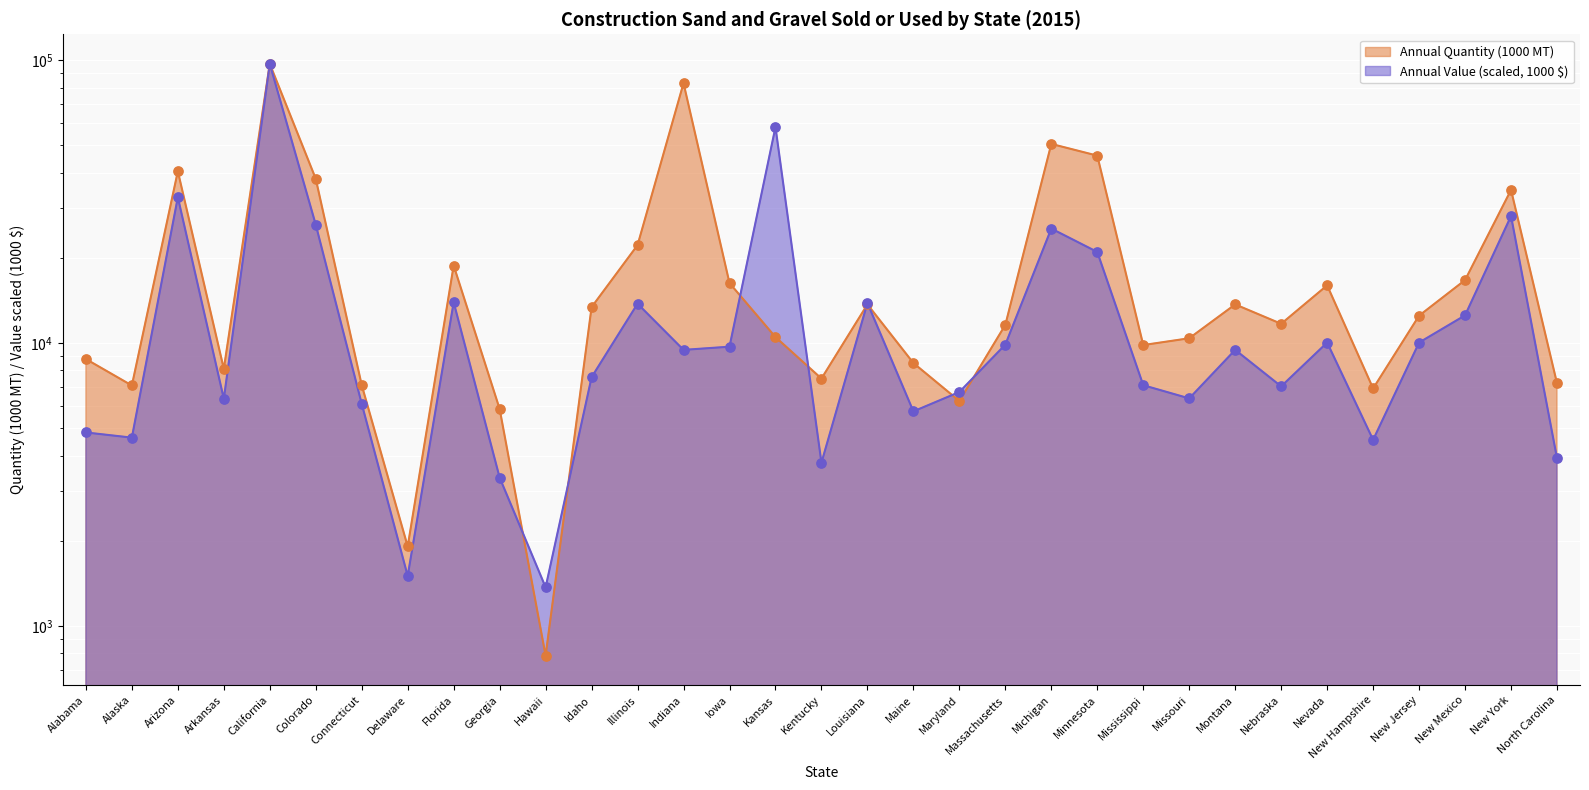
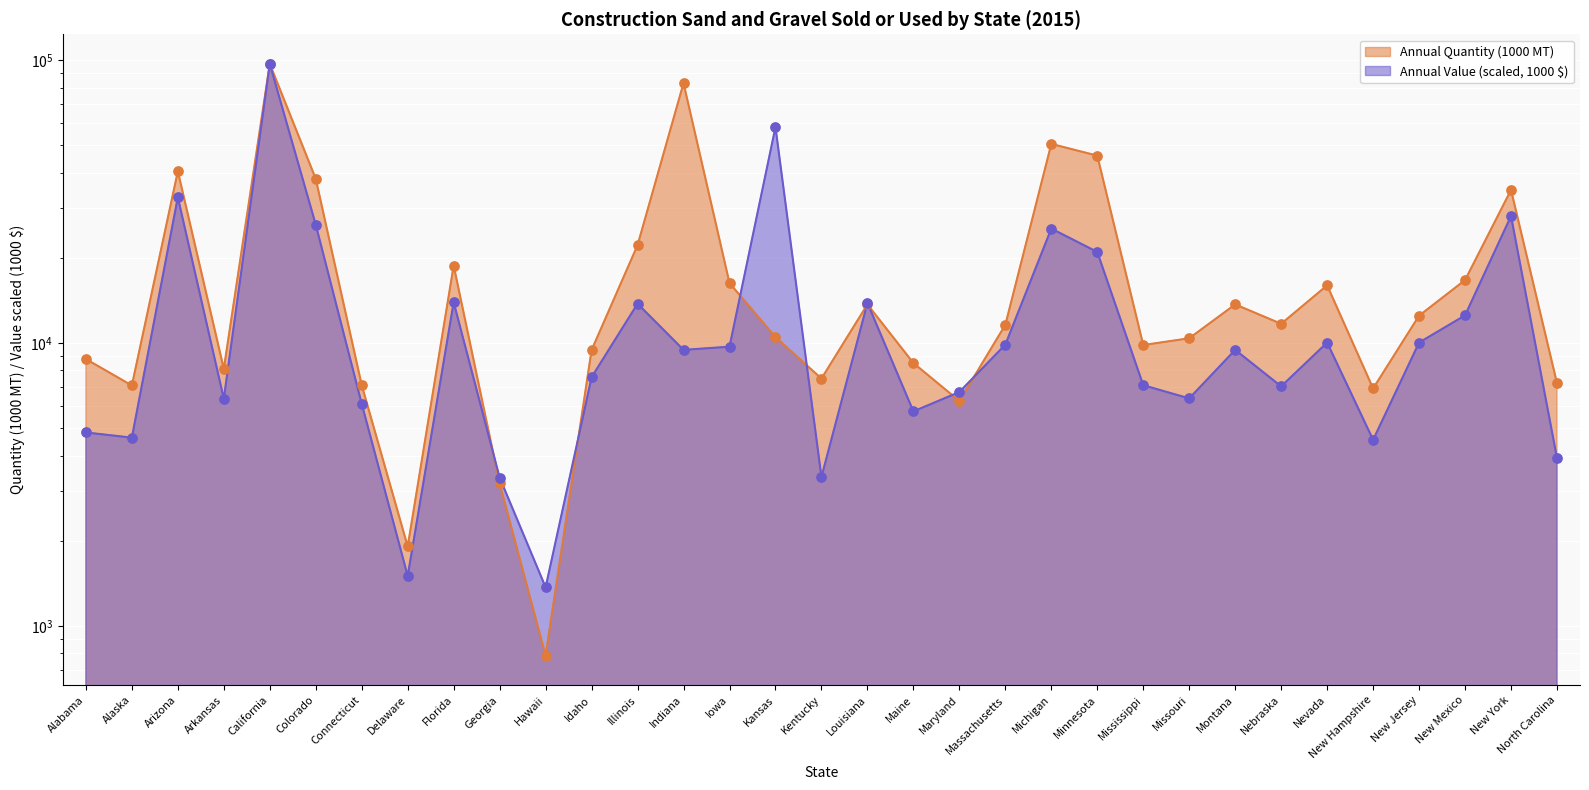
Annual Quantity (1000 MT), Georgia: 5900 -> 3200
Annual Quantity (1000 MT), Idaho: 13000 -> 9400
Annual Value (scaled, 1000 $), Kentucky: 3800 -> 3400
